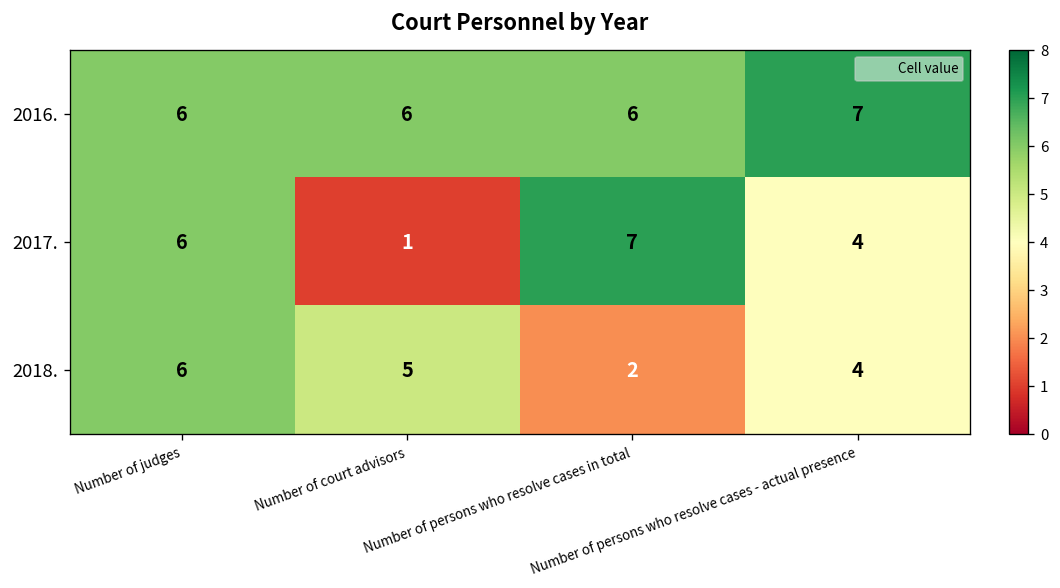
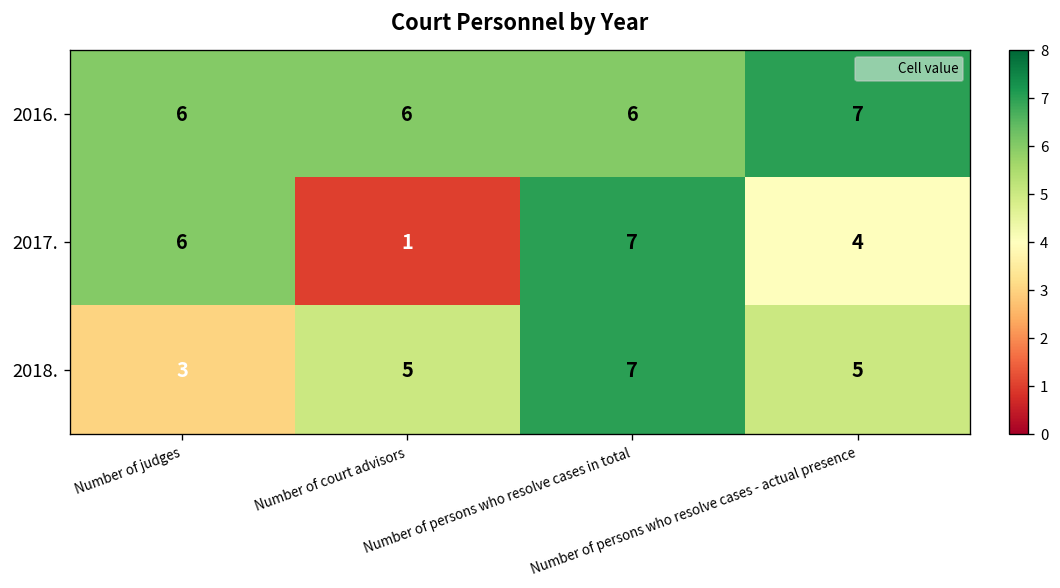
2018., Number of judges: 6 -> 3
2018., Number of persons who resolve cases in total: 2 -> 7
2018., Number of persons who resolve cases - actual presence: 4 -> 5
